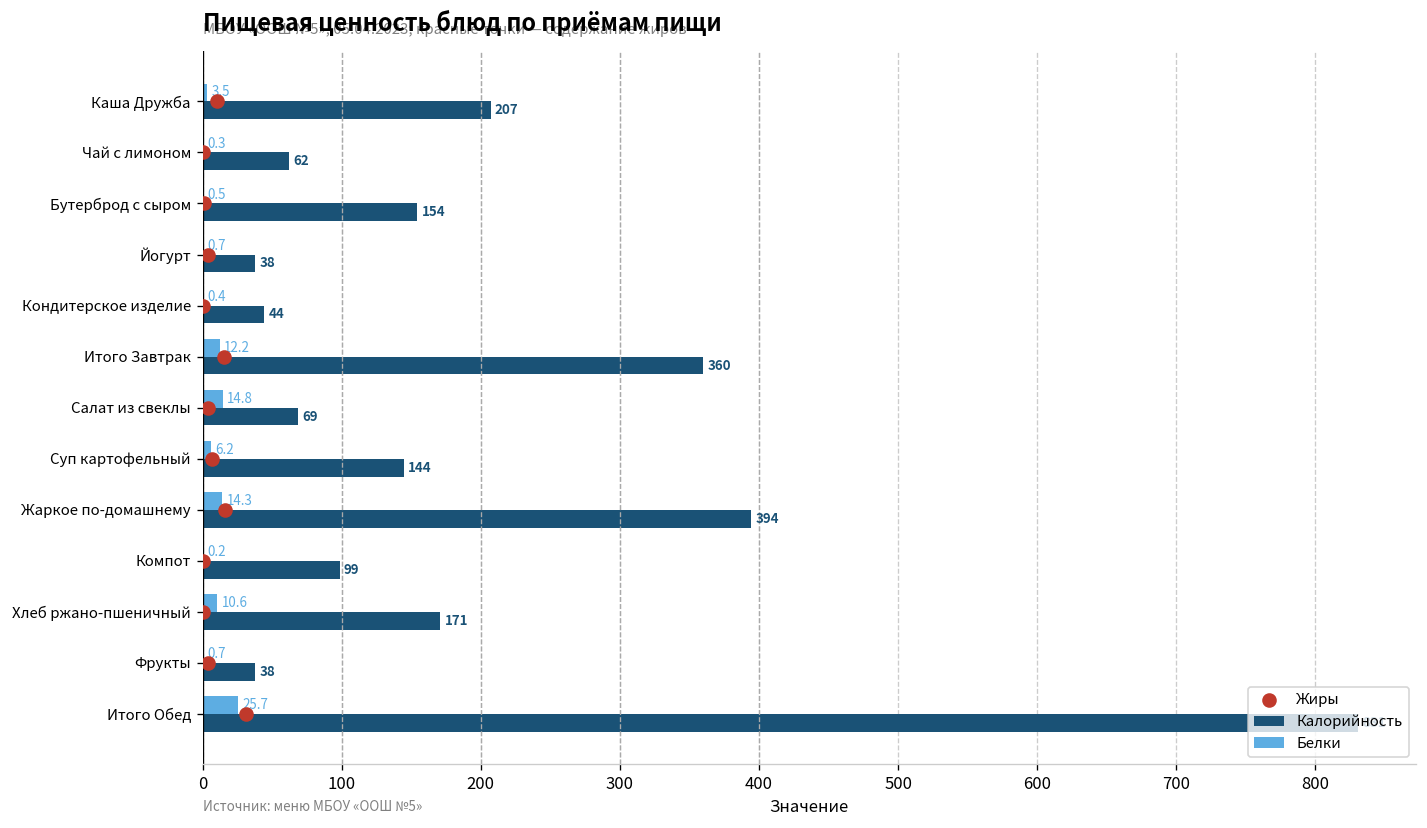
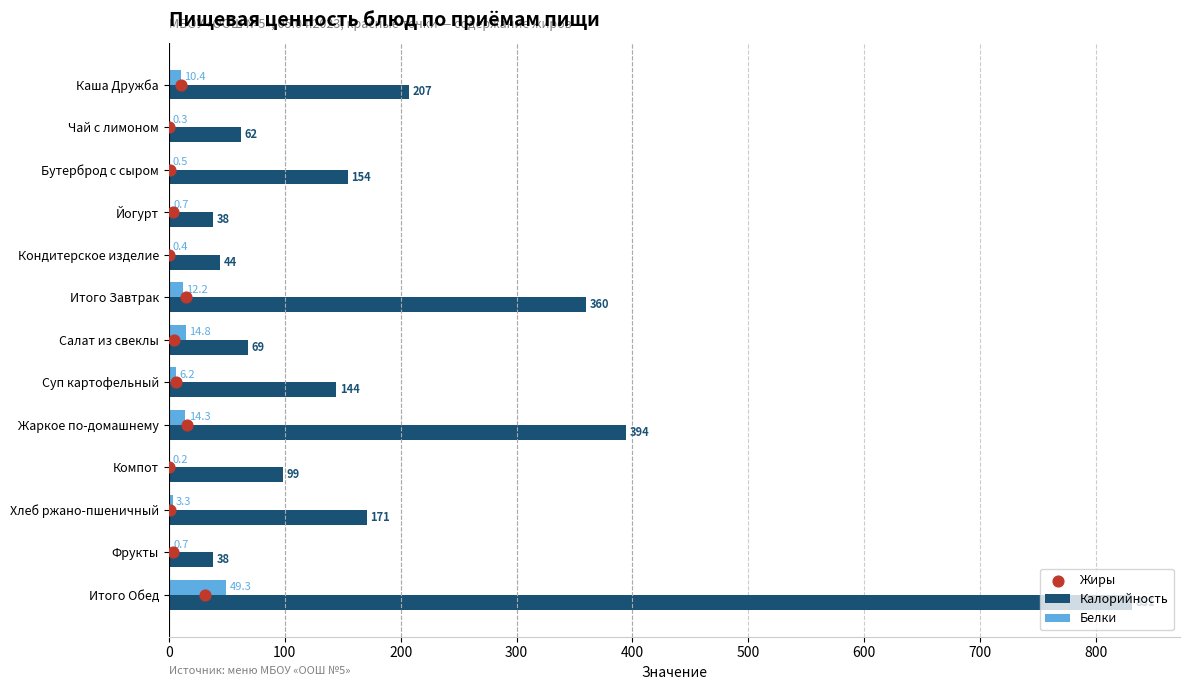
Белки, Каша Дружба: 3.5 -> 10.4
Белки, Хлеб ржано-пшеничный: 10.6 -> 3.3
Белки, Итого Обед: 25.7 -> 49.3
